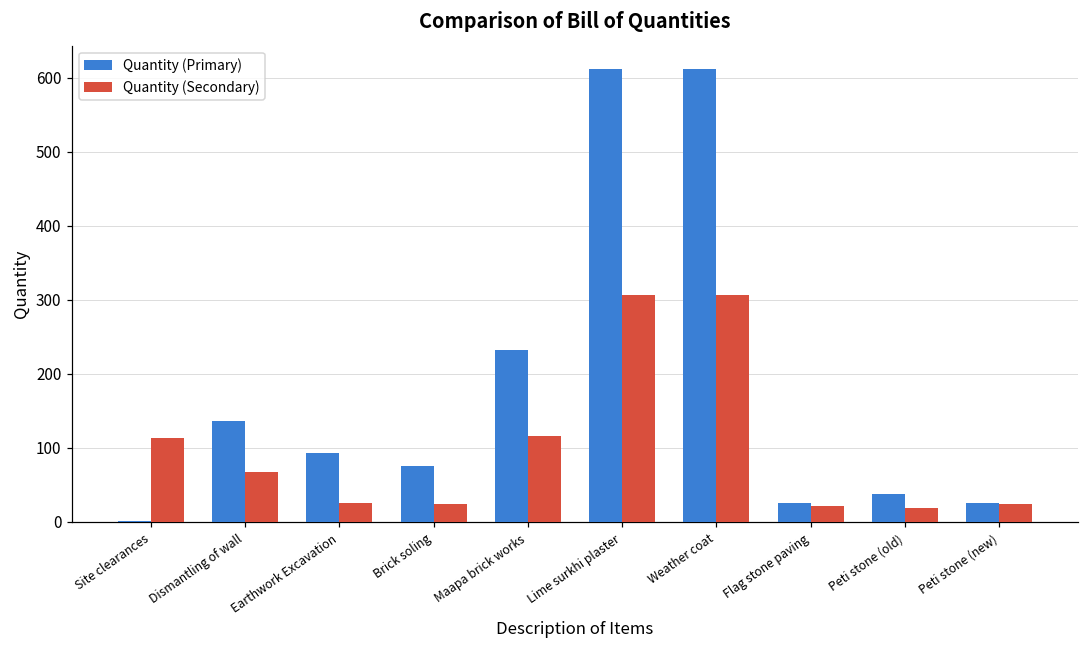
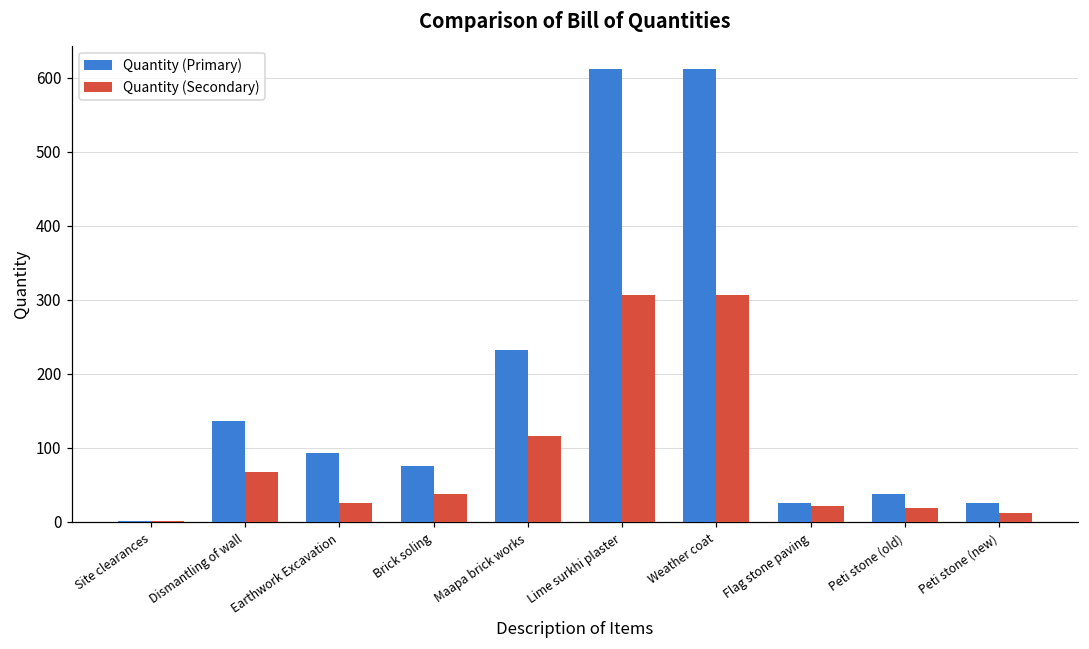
Quantity (Secondary), Site clearances: 110 -> 0
Quantity (Secondary), Brick soling: 20 -> 40
Quantity (Secondary), Peti stone (new): 20 -> 10
